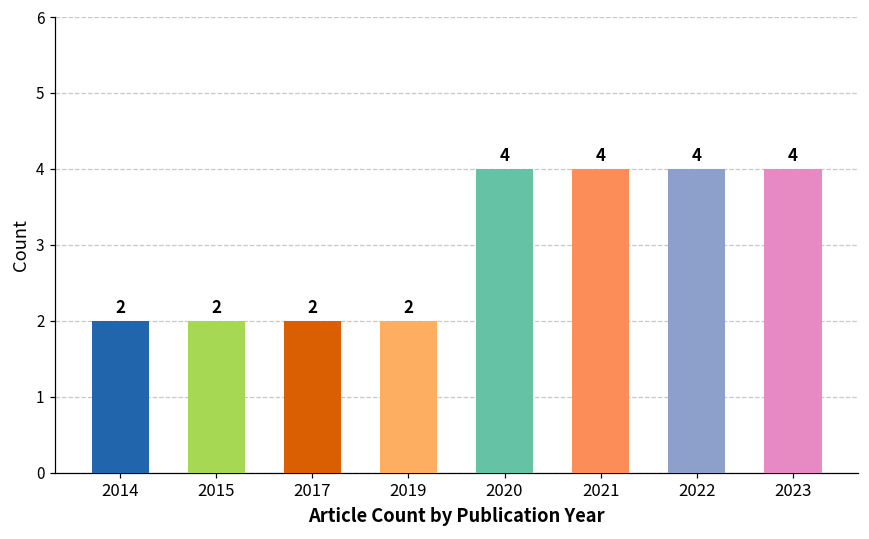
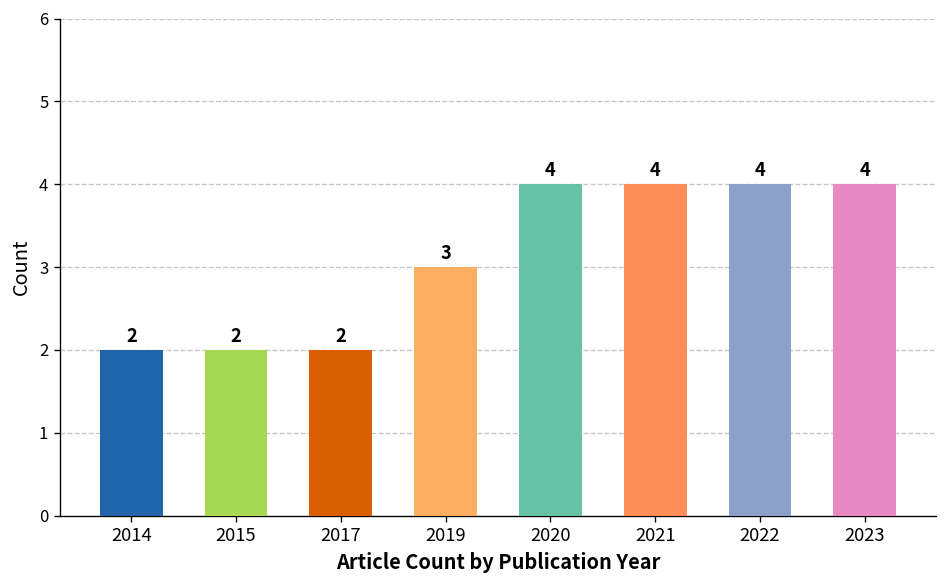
2019: 2 -> 3
